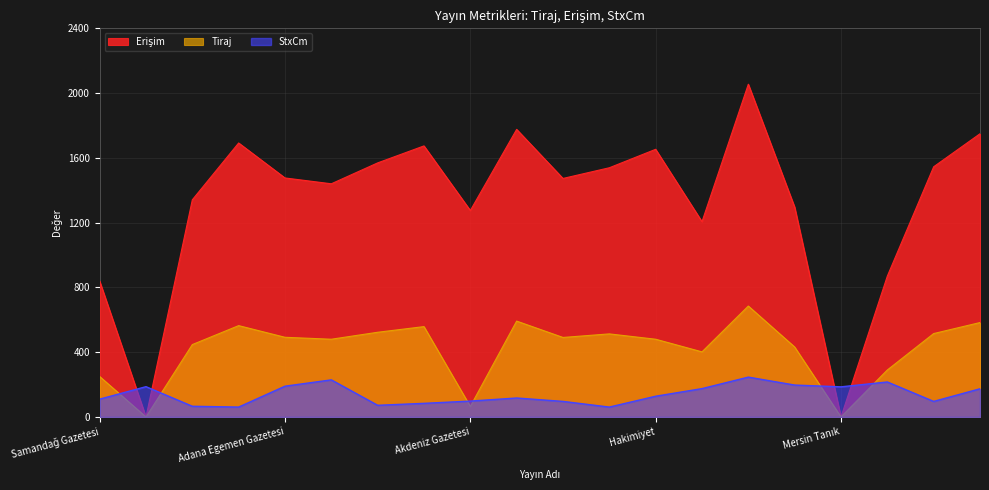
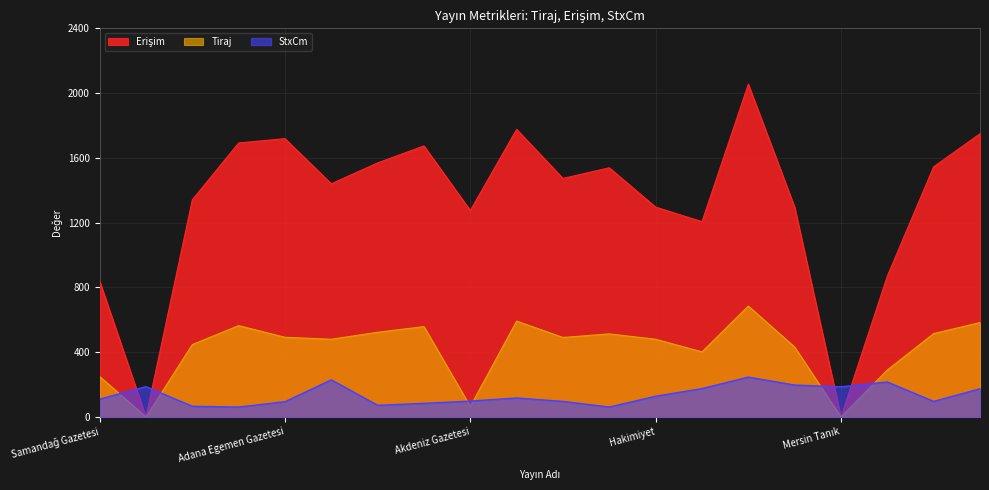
Erişim, Adana Egemen Gazetesi: 1480 -> 1720
StxCm, Adana Egemen Gazetesi: 190 -> 90
Erişim, Hakimiyet: 1650 -> 1300
